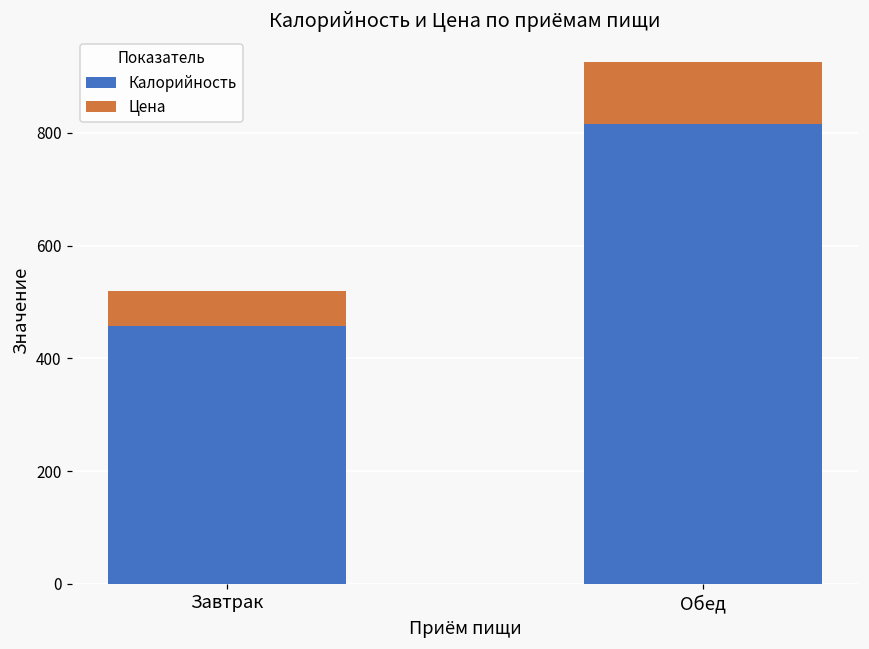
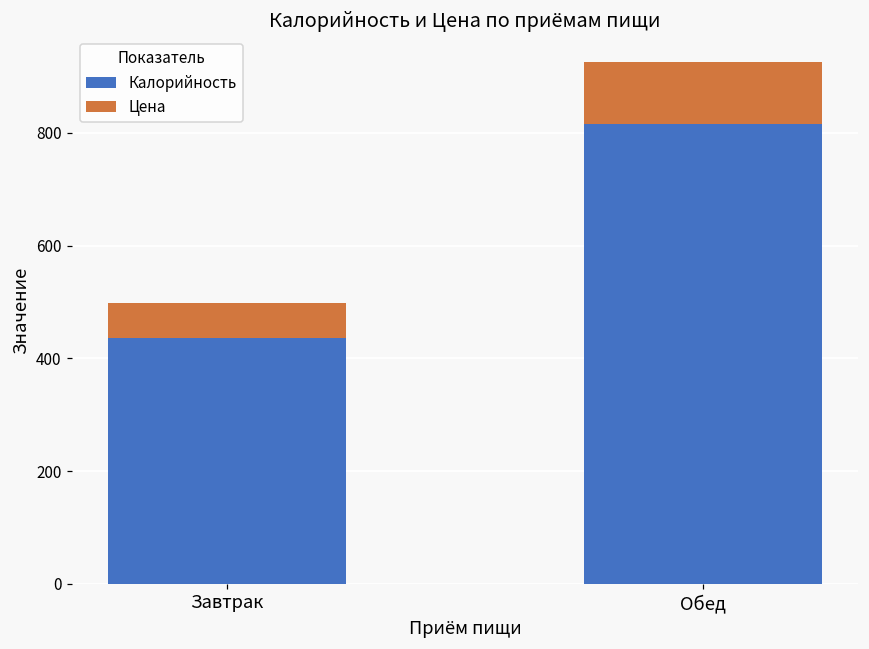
Калорийность, Завтрак: 460 -> 440
